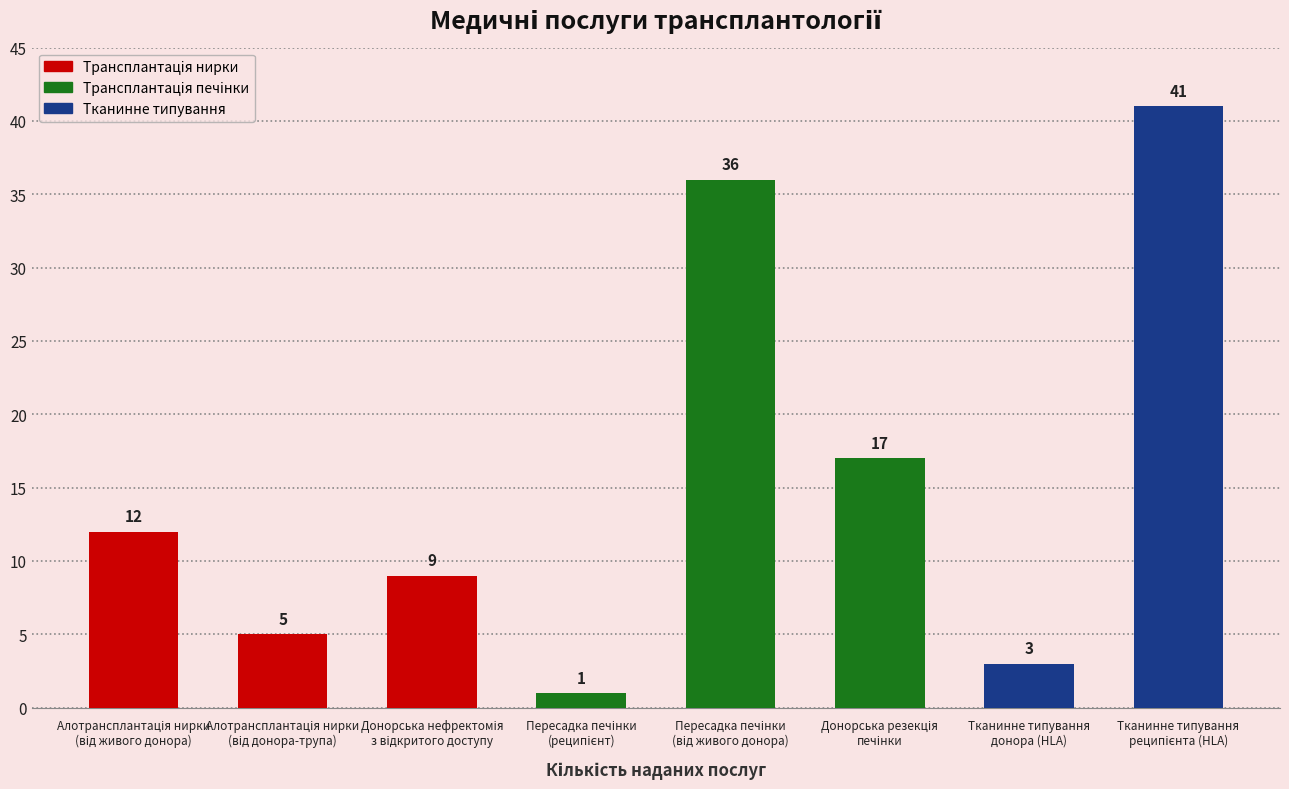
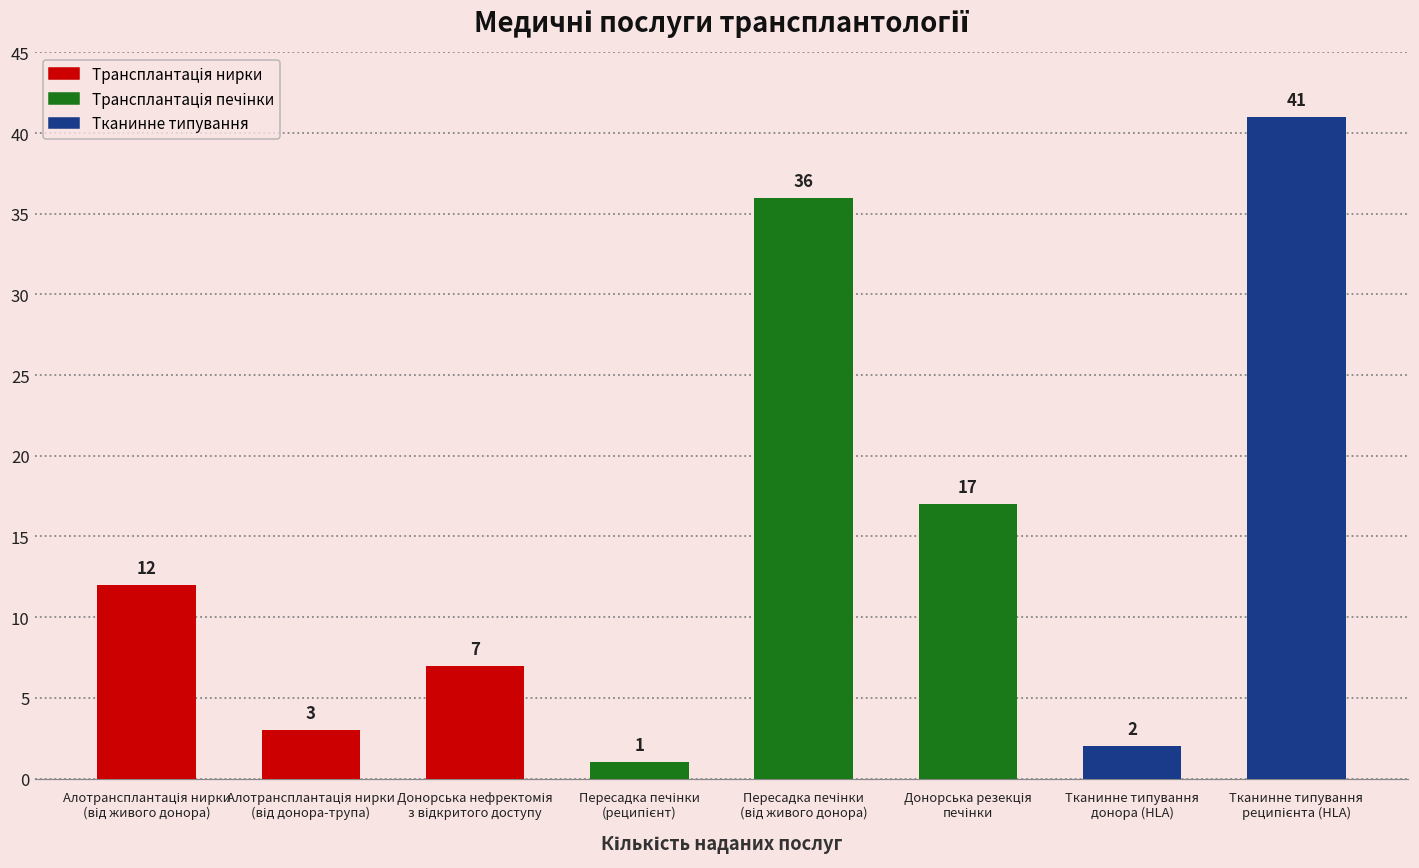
Алотрансплантація нирки (від донора-трупа): 5 -> 3
Донорська нефректомія з відкритого доступу: 9 -> 7
Тканинне типування донора (HLA): 3 -> 2
